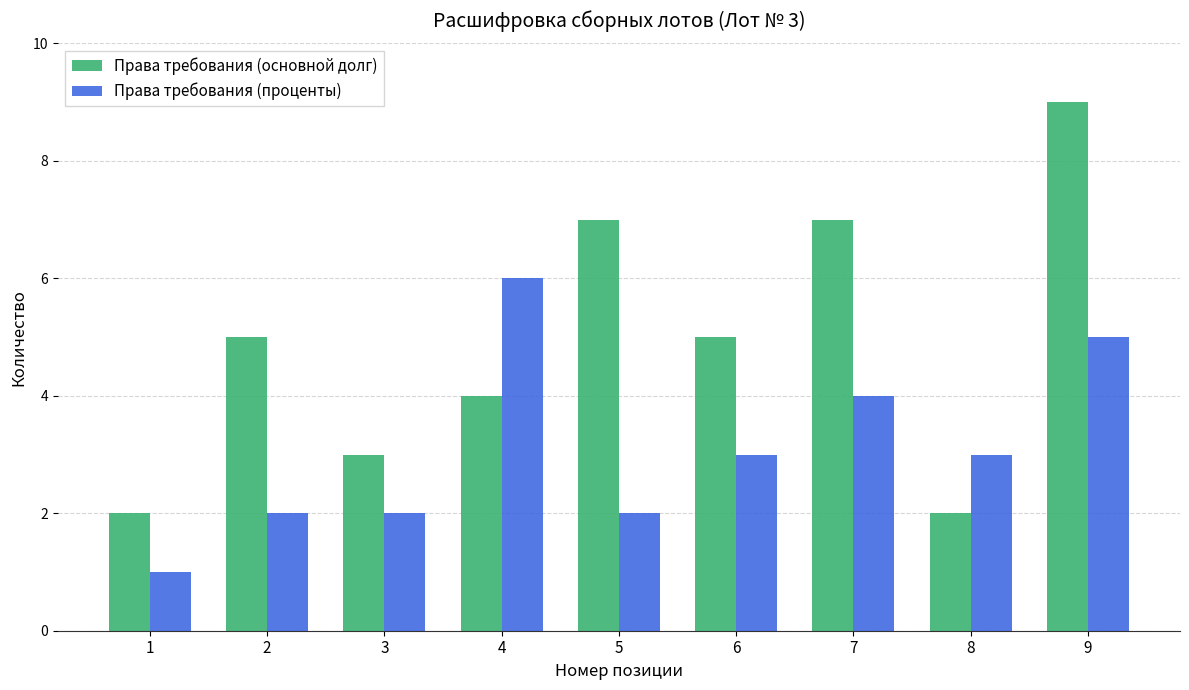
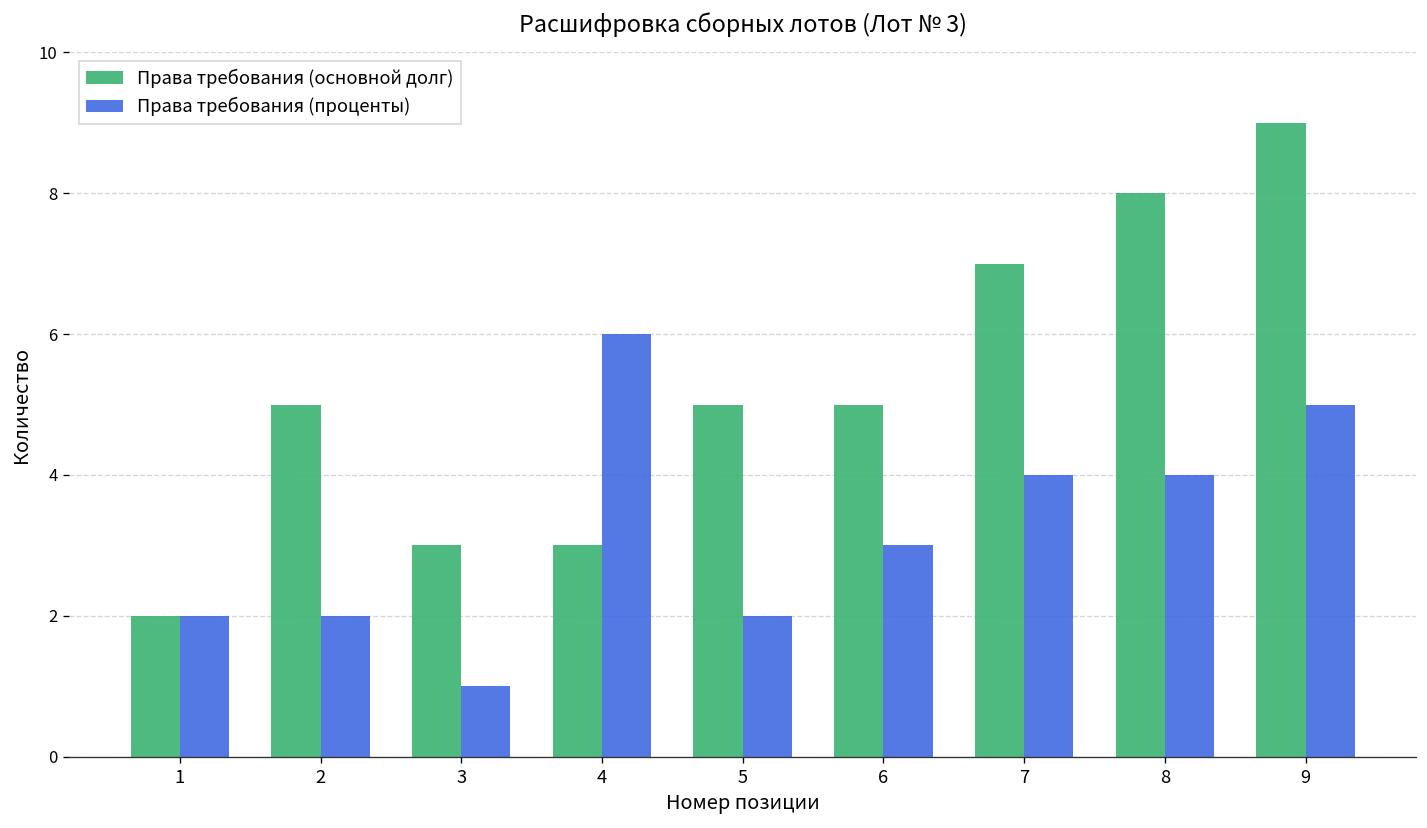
Права требования (проценты), 1: 1 -> 2
Права требования (проценты), 3: 2 -> 1
Права требования (основной долг), 4: 4 -> 3
Права требования (основной долг), 5: 7 -> 5
Права требования (основной долг), 8: 2 -> 8
Права требования (проценты), 8: 3 -> 4
